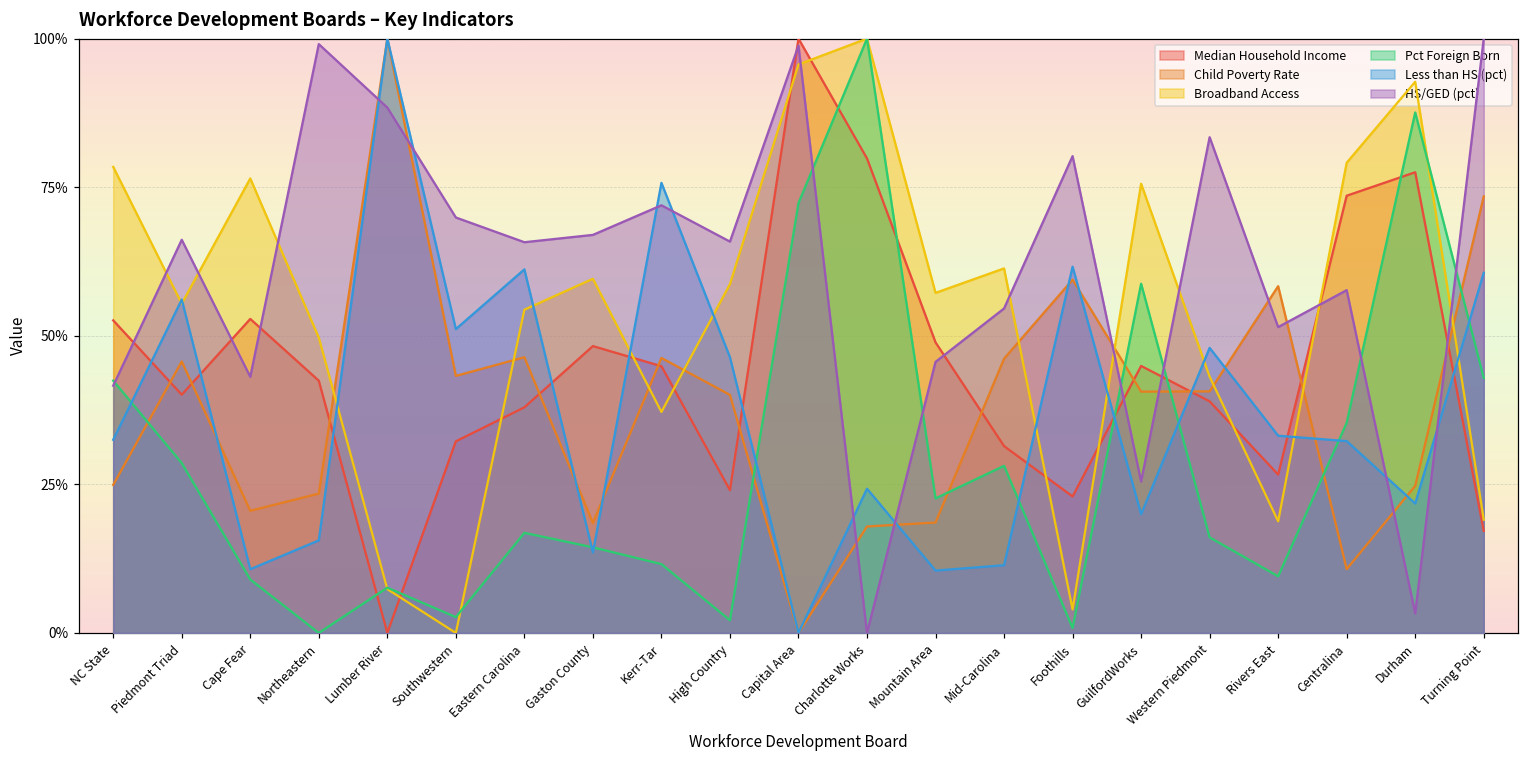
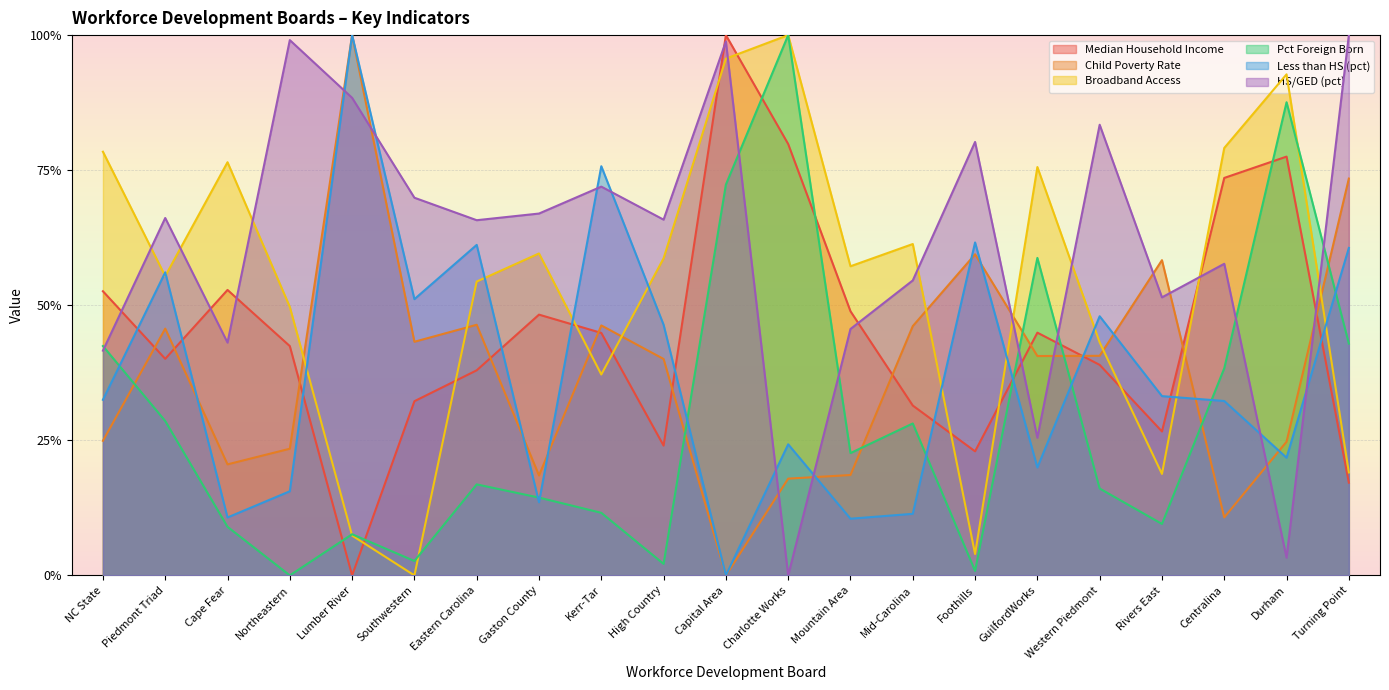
Pct Foreign Born, Centralina: 35% -> 38%
